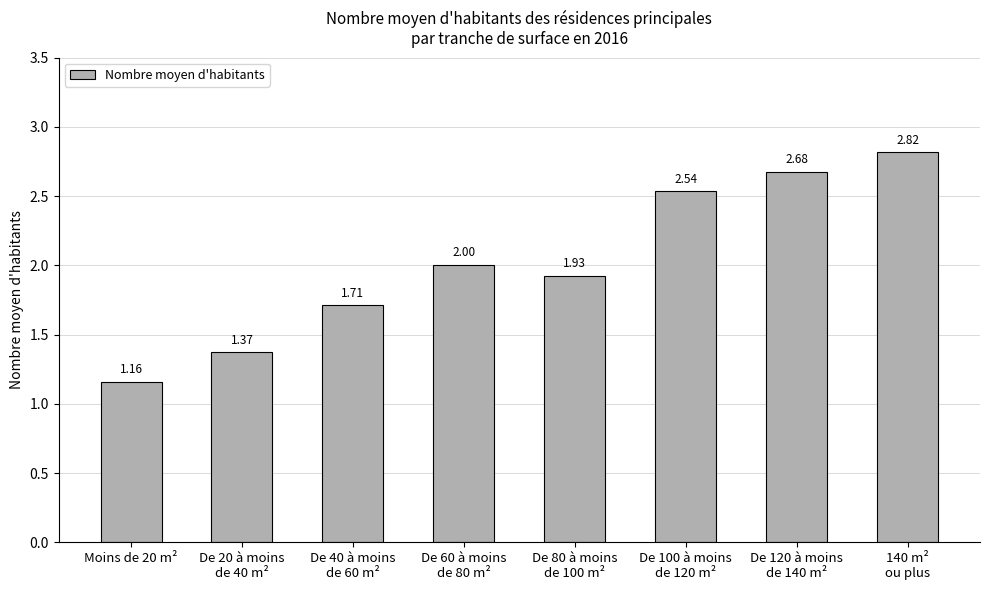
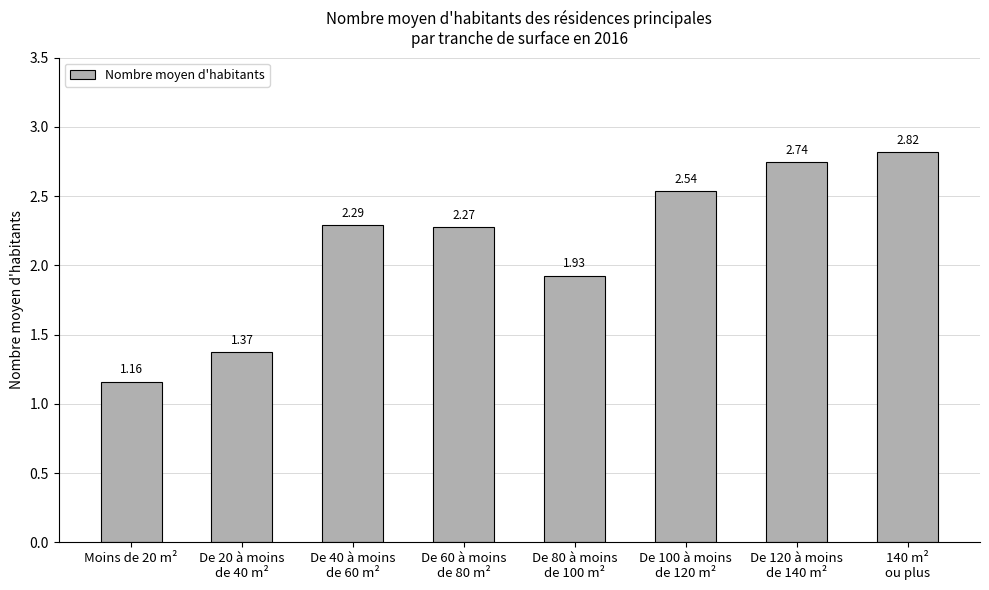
De 40 à moins de 60 m²: 1.71 -> 2.29
De 60 à moins de 80 m²: 2.00 -> 2.27
De 120 à moins de 140 m²: 2.68 -> 2.74
